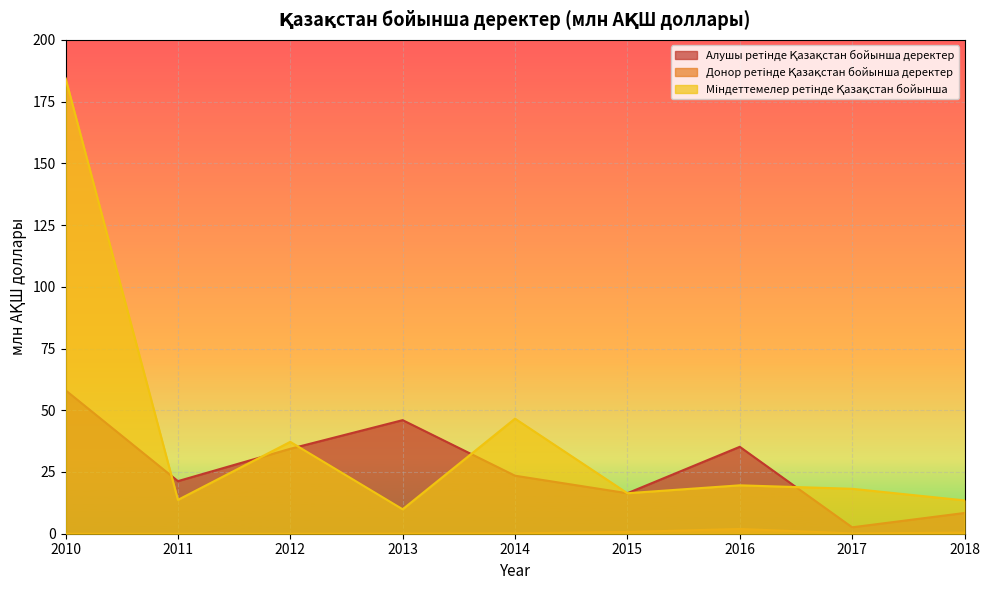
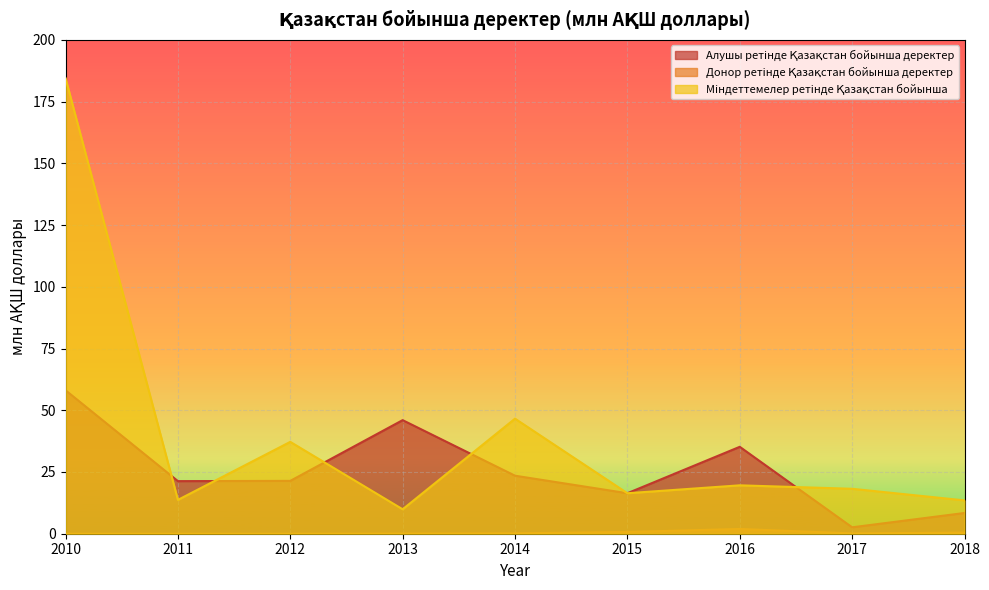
Алушы ретінде Қазақстан бойынша деректер, 2012: 34 -> 21
